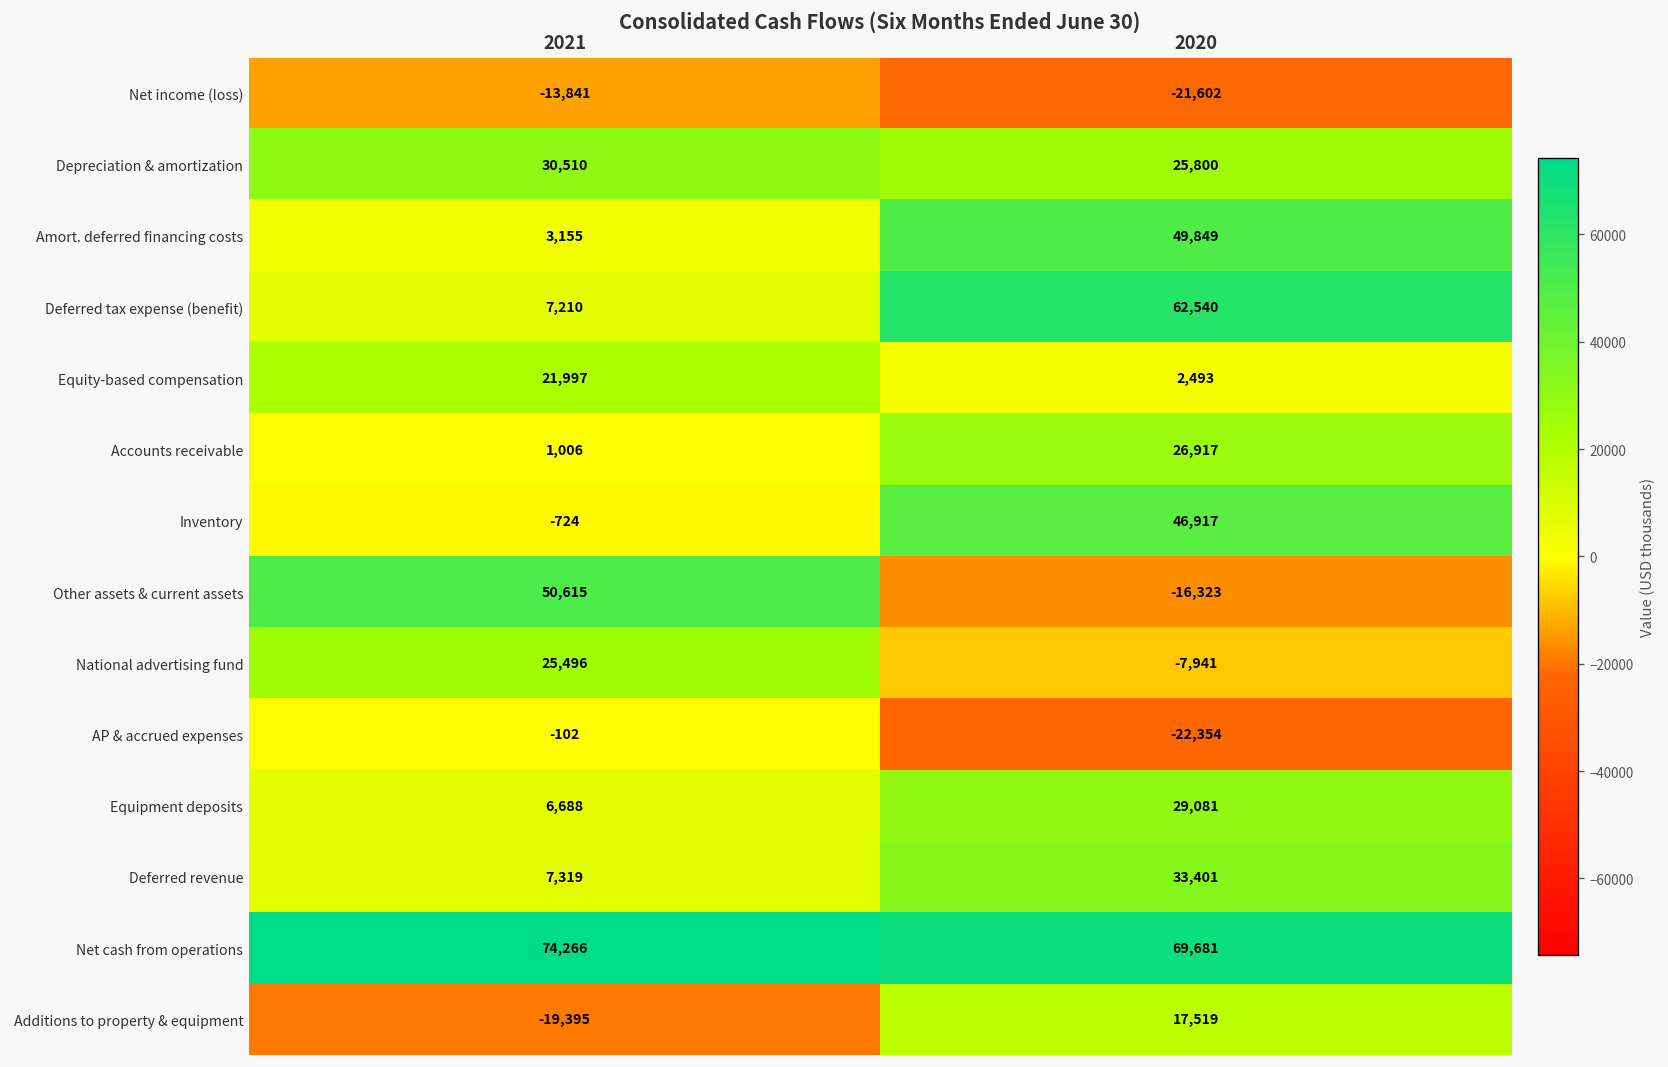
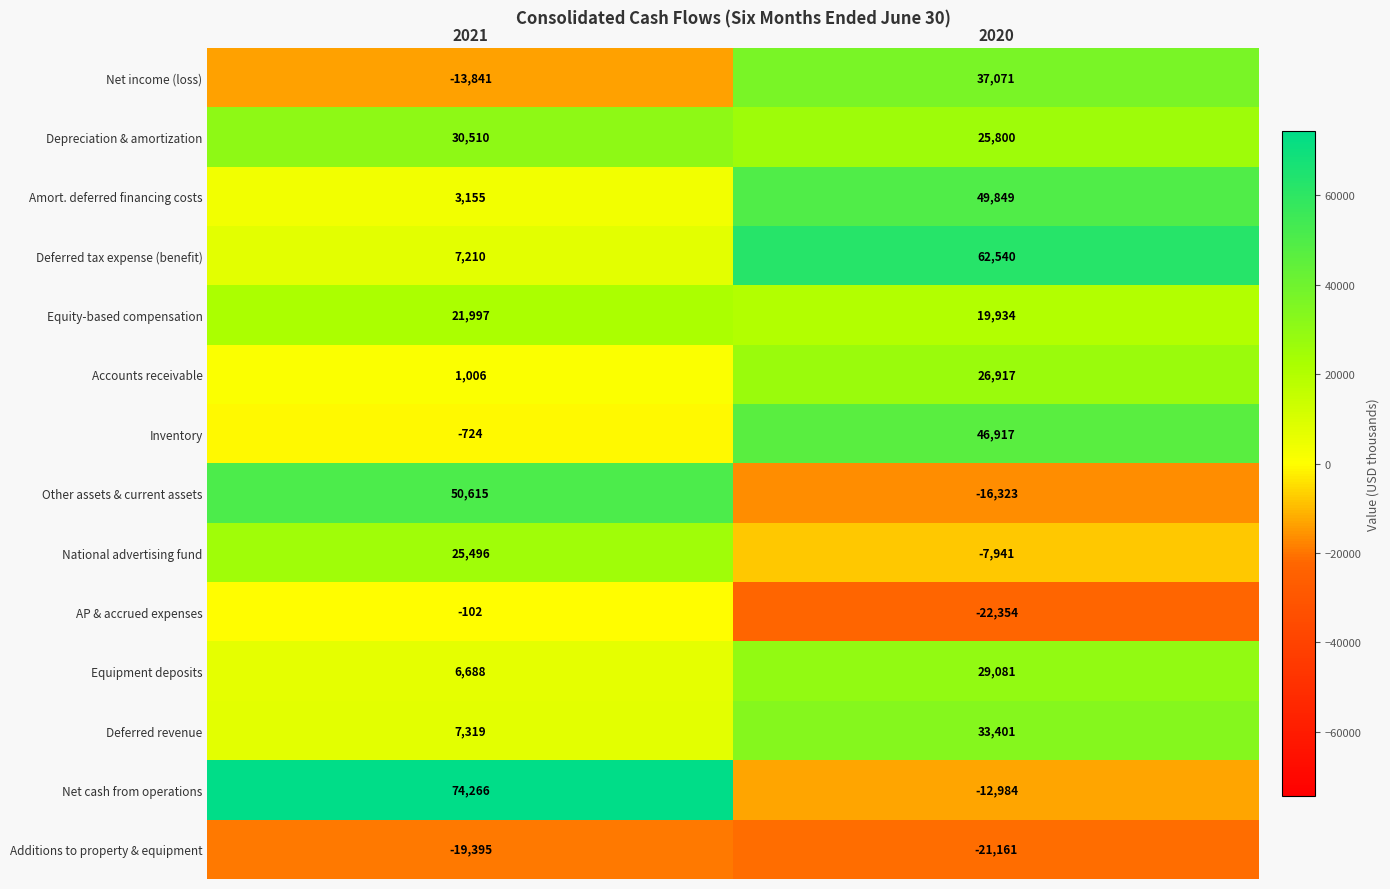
Net income (loss), 2020: -21,602 -> 37,071
Equity-based compensation, 2020: 2,493 -> 19,934
Net cash from operations, 2020: 69,681 -> -12,984
Additions to property & equipment, 2020: 17,519 -> -21,161
